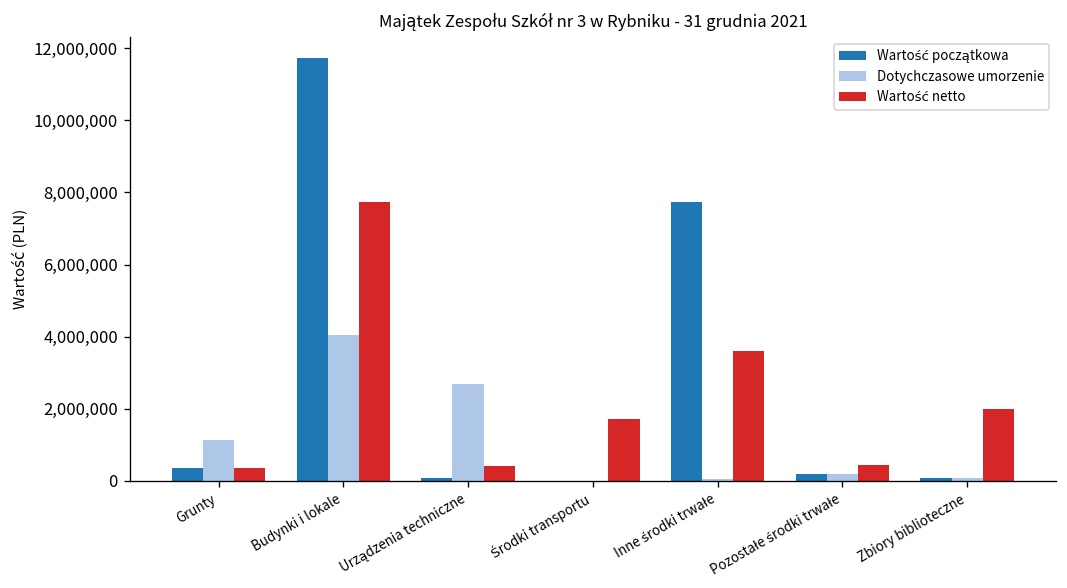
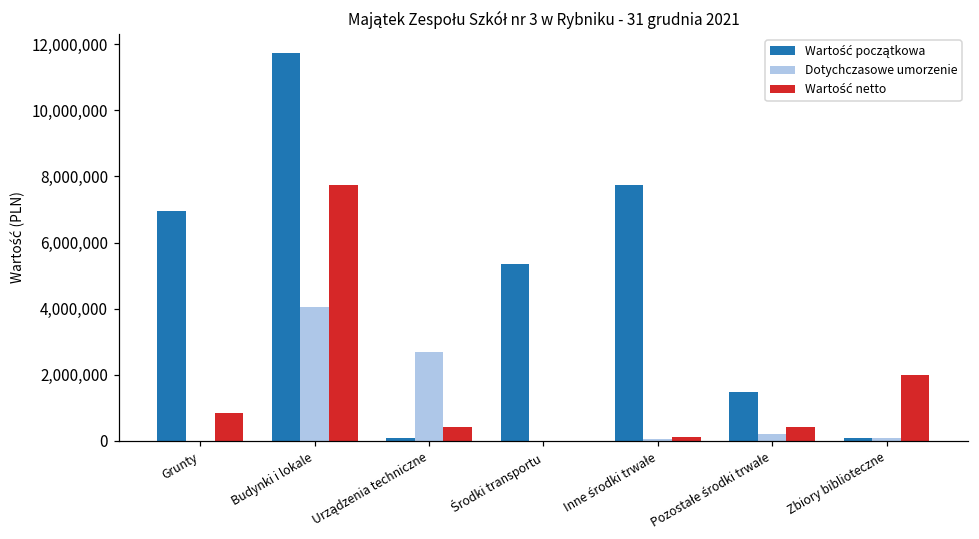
Wartość początkowa, Grunty: 400,000 -> 7,000,000
Dotychczasowe umorzenie, Grunty: 1,100,000 -> 0
Wartość netto, Grunty: 400,000 -> 800,000
Wartość początkowa, Środki transportu: 0 -> 5,400,000
Wartość netto, Środki transportu: 1,700,000 -> 0
Wartość netto, Inne środki trwałe: 3,600,000 -> 100,000
Wartość początkowa, Pozostałe środki trwałe: 200,000 -> 1,500,000
